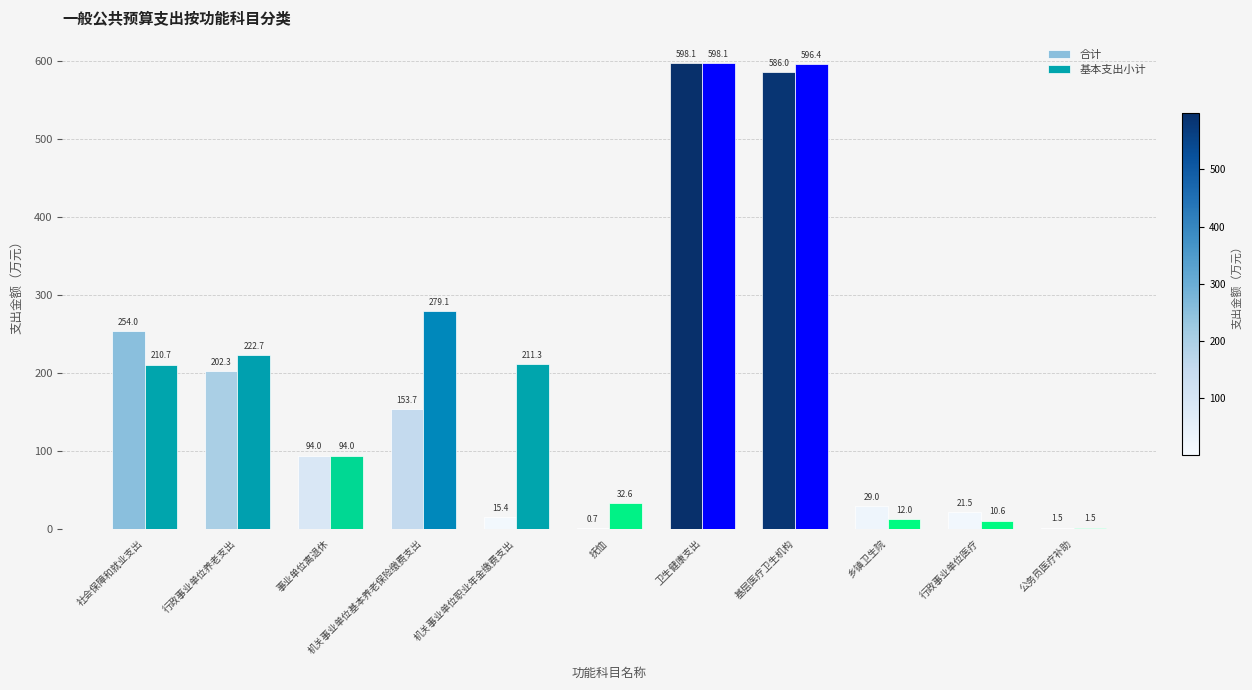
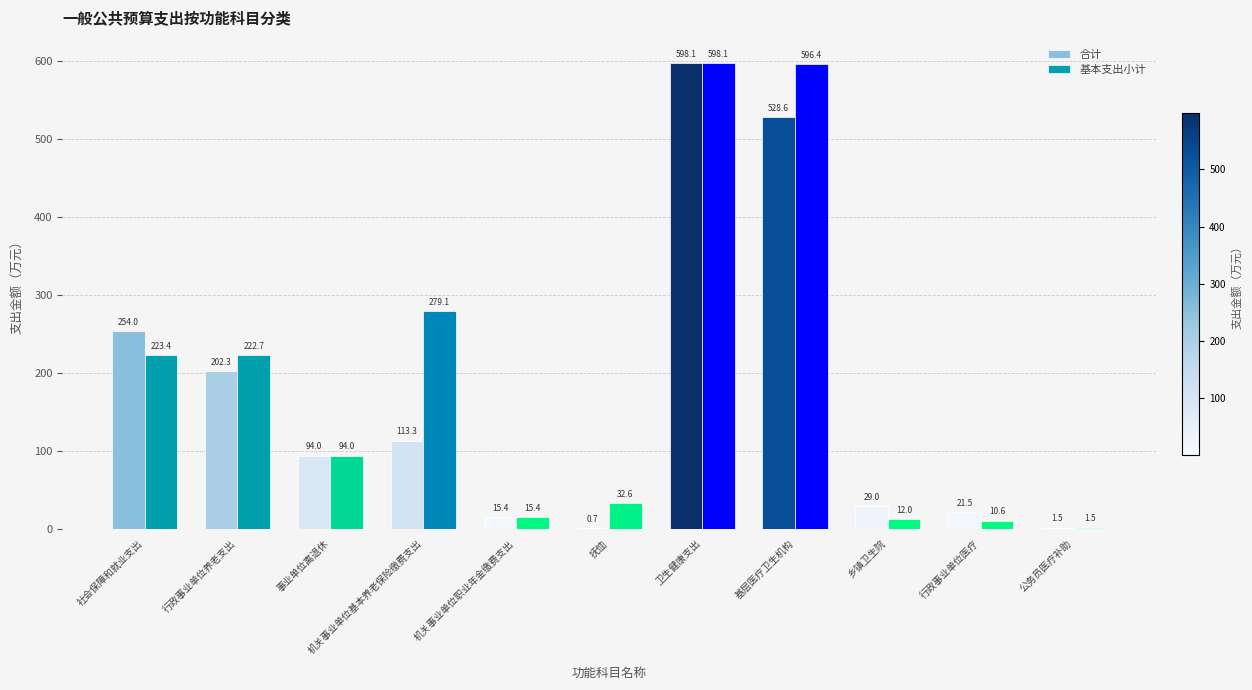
基本支出小计, 社会保障和就业支出: 210.7 -> 223.4
合计, 机关事业单位基本养老保险缴费支出: 153.7 -> 113.3
基本支出小计, 机关事业单位职业年金缴费支出: 211.3 -> 15.4
合计, 基层医疗卫生机构: 586.0 -> 528.6
